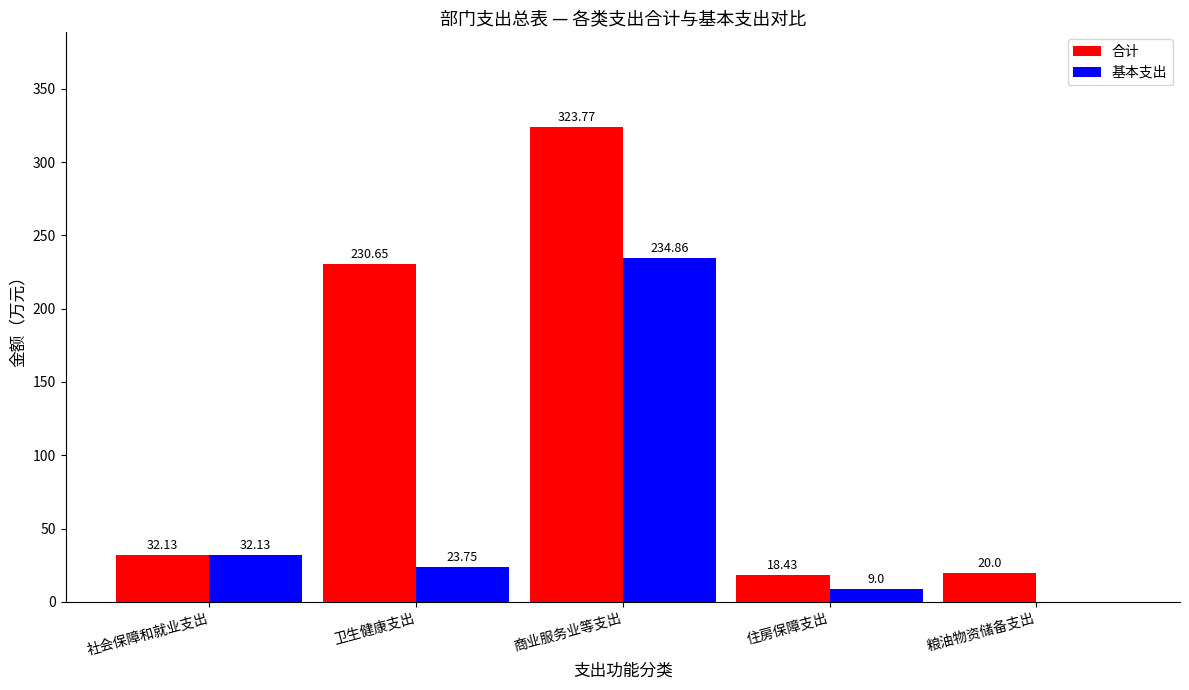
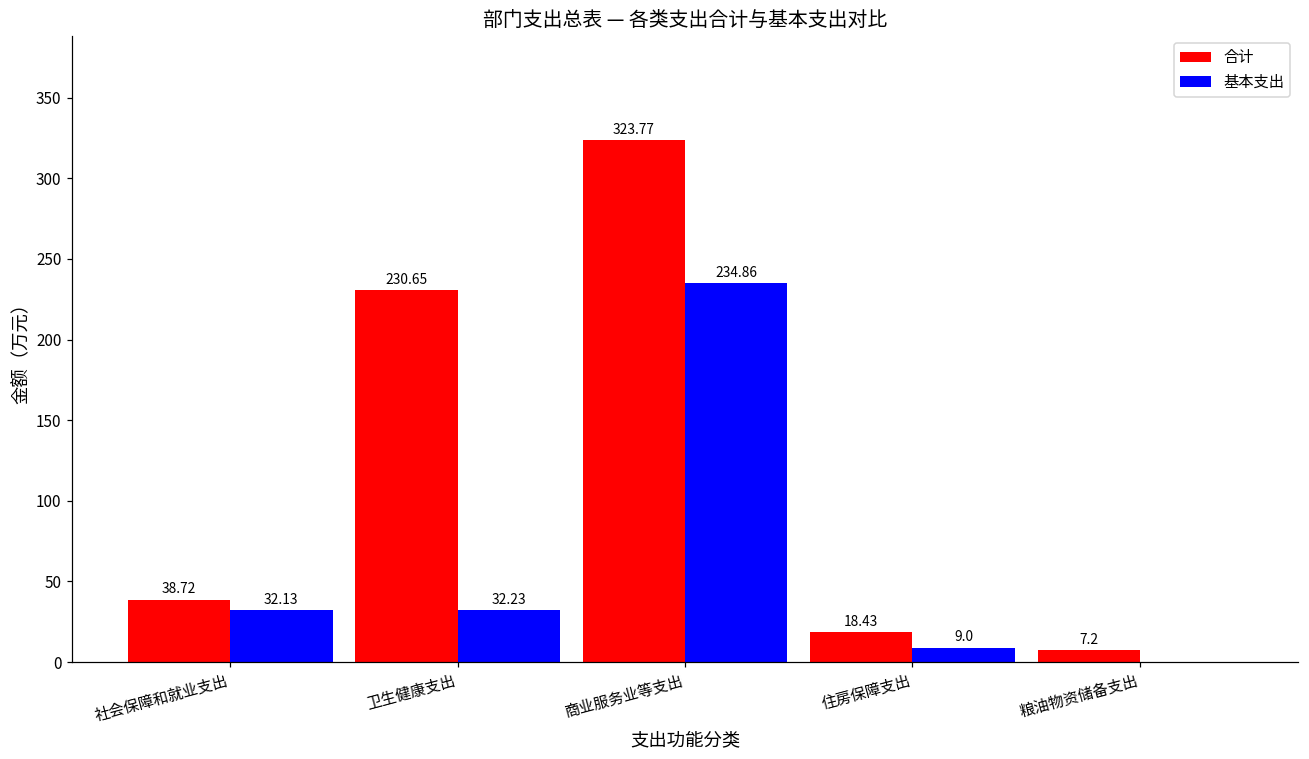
合计, 社会保障和就业支出: 32.13 -> 38.72
基本支出, 卫生健康支出: 23.75 -> 32.23
合计, 粮油物资储备支出: 20.0 -> 7.2
